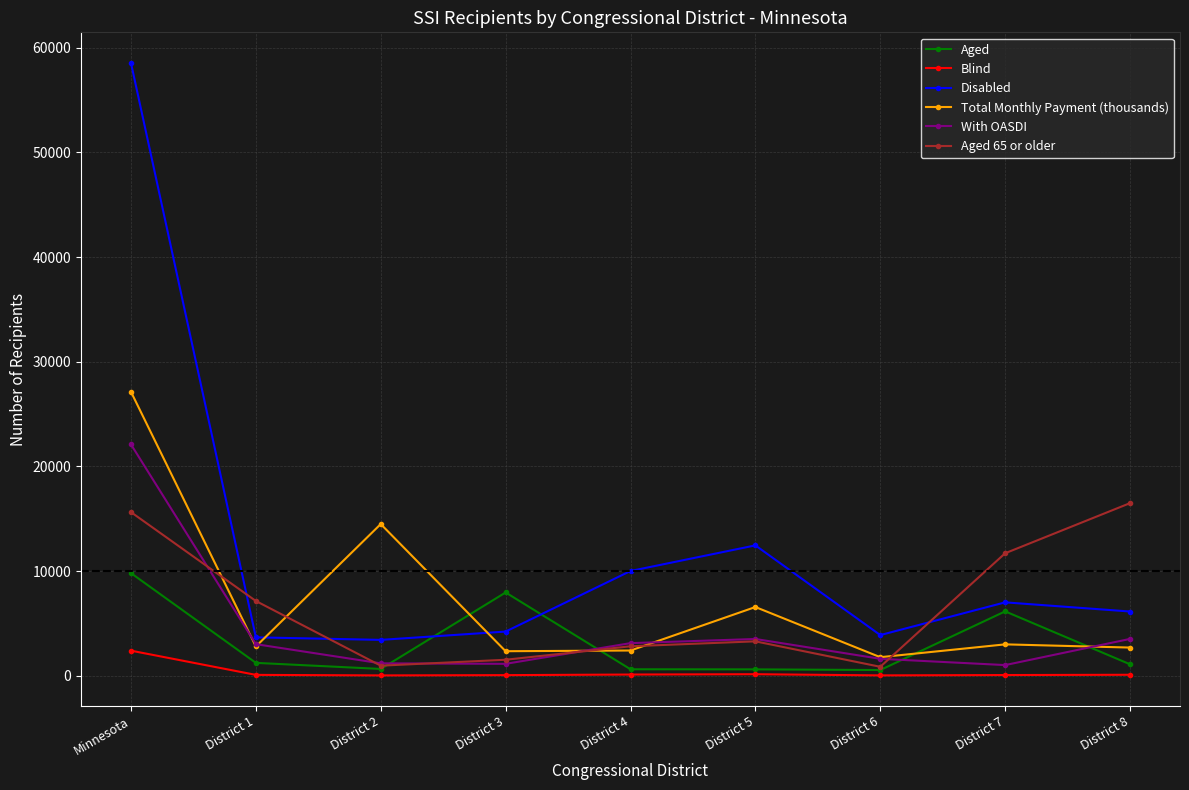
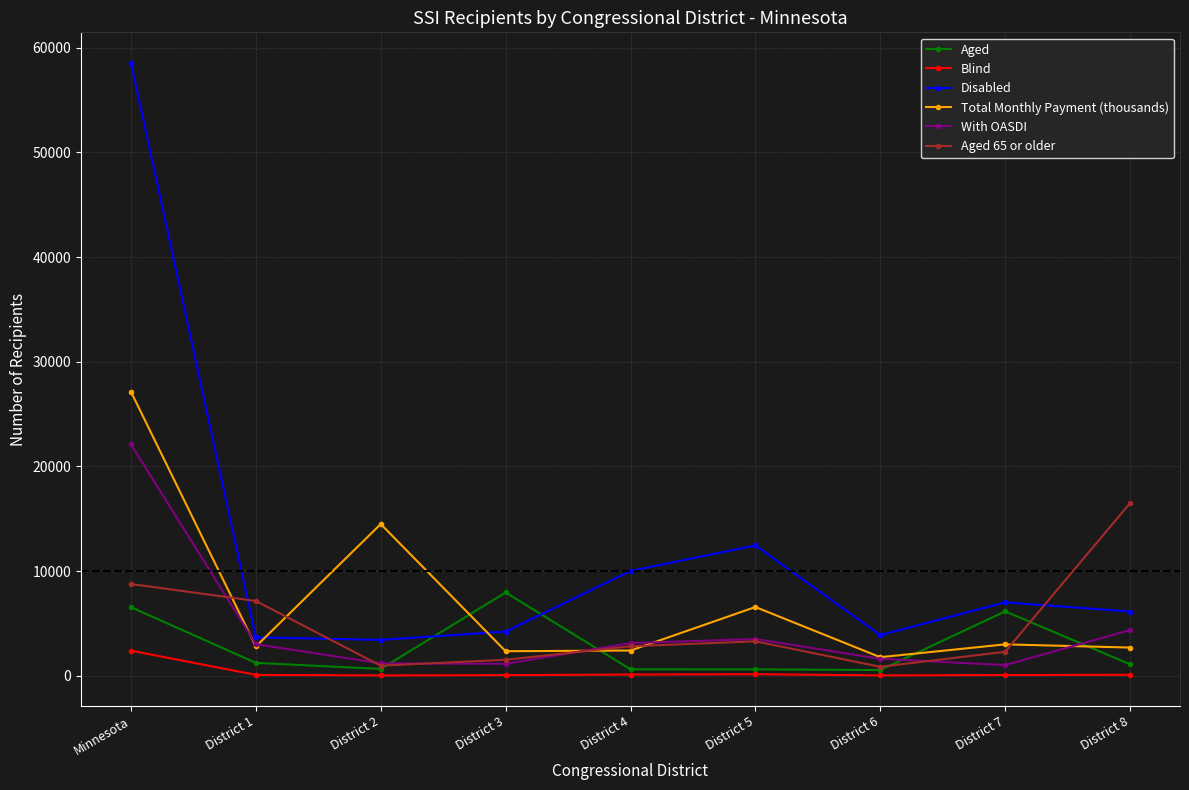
Aged, Minnesota: 9800 -> 6600
Aged 65 or older, Minnesota: 15600 -> 8800
Aged 65 or older, District 7: 11700 -> 2300
With OASDI, District 8: 3500 -> 4400
